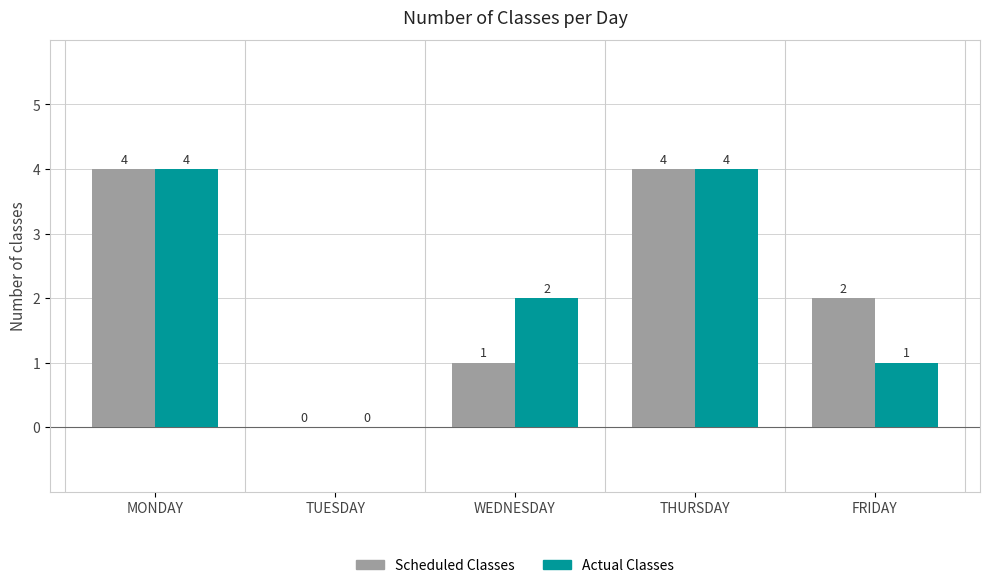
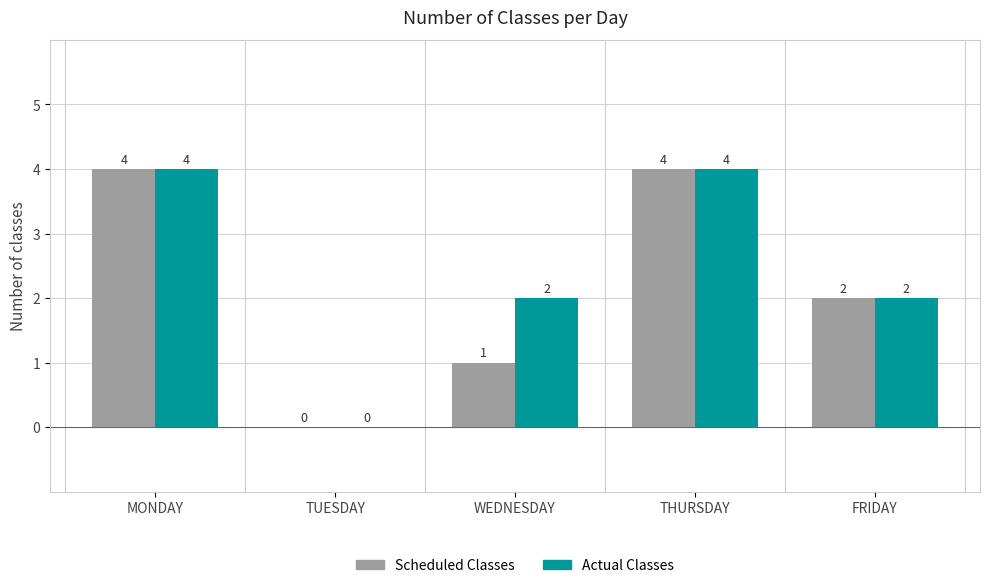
Actual Classes, FRIDAY: 1 -> 2
